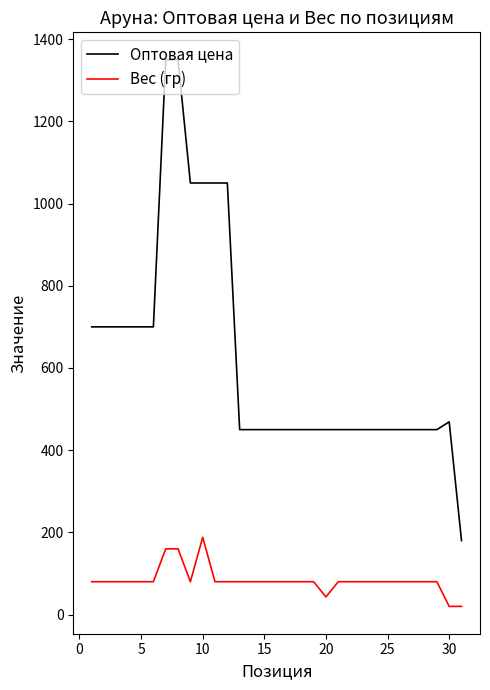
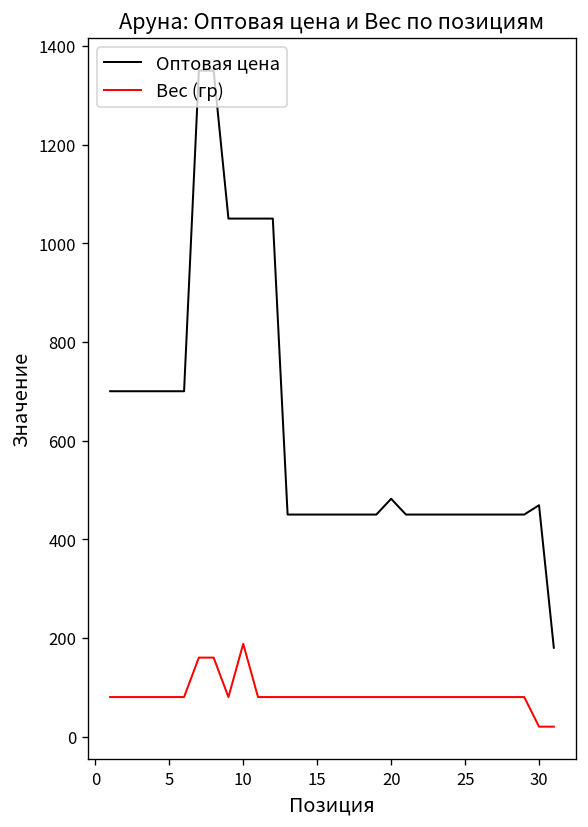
Оптовая цена, 20: 450 -> 480
Вес (гр), 20: 40 -> 80
